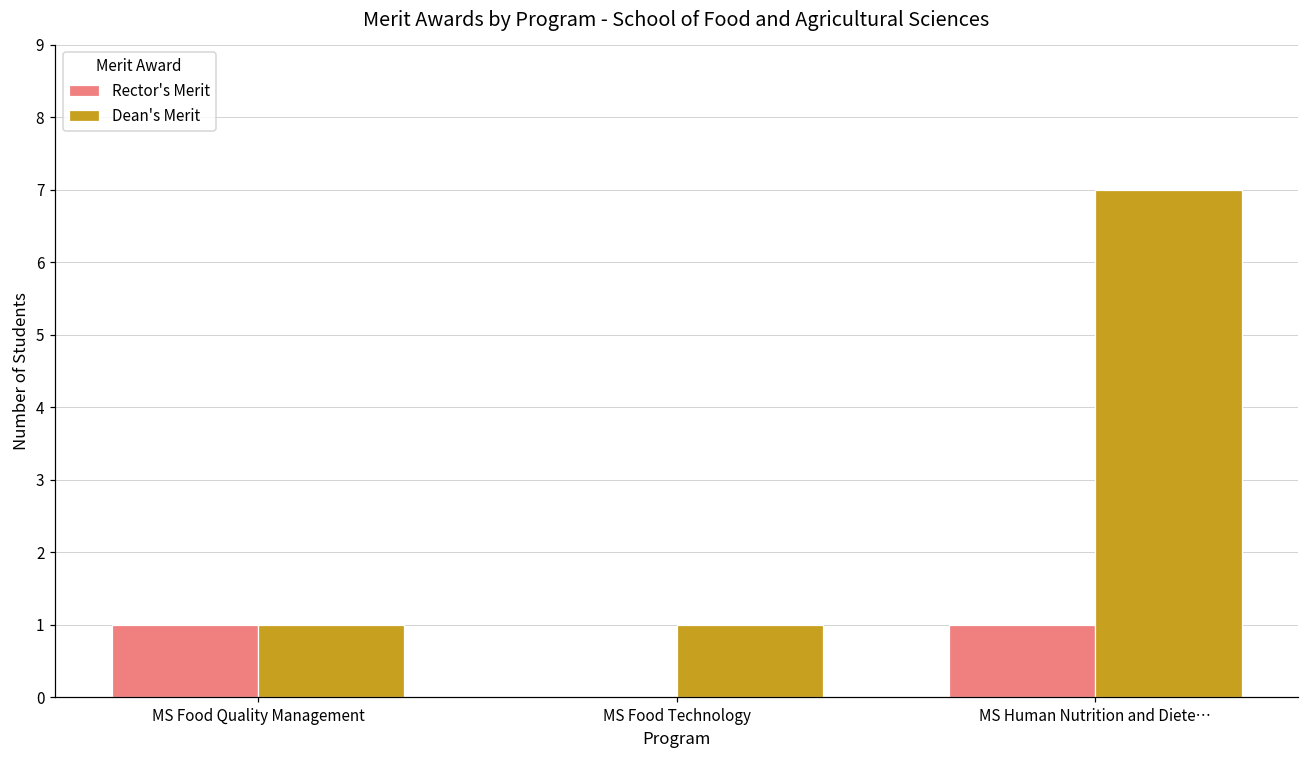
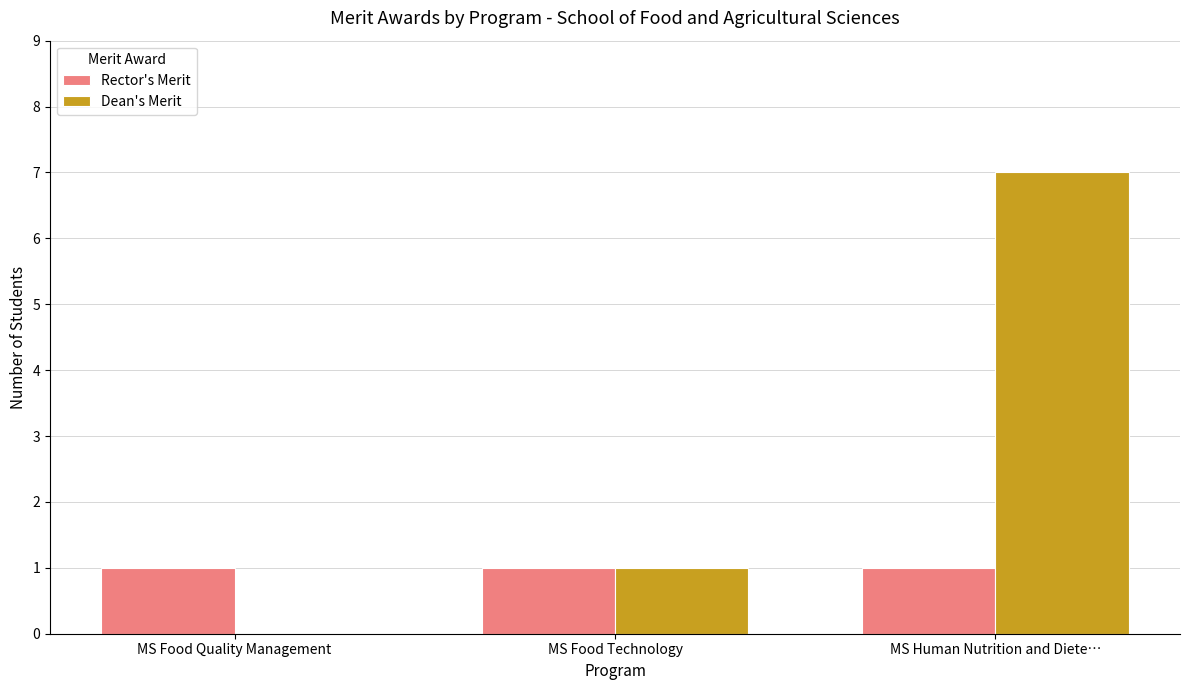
Dean's Merit, MS Food Quality Management: 1 -> 0
Rector's Merit, MS Food Technology: 0 -> 1
